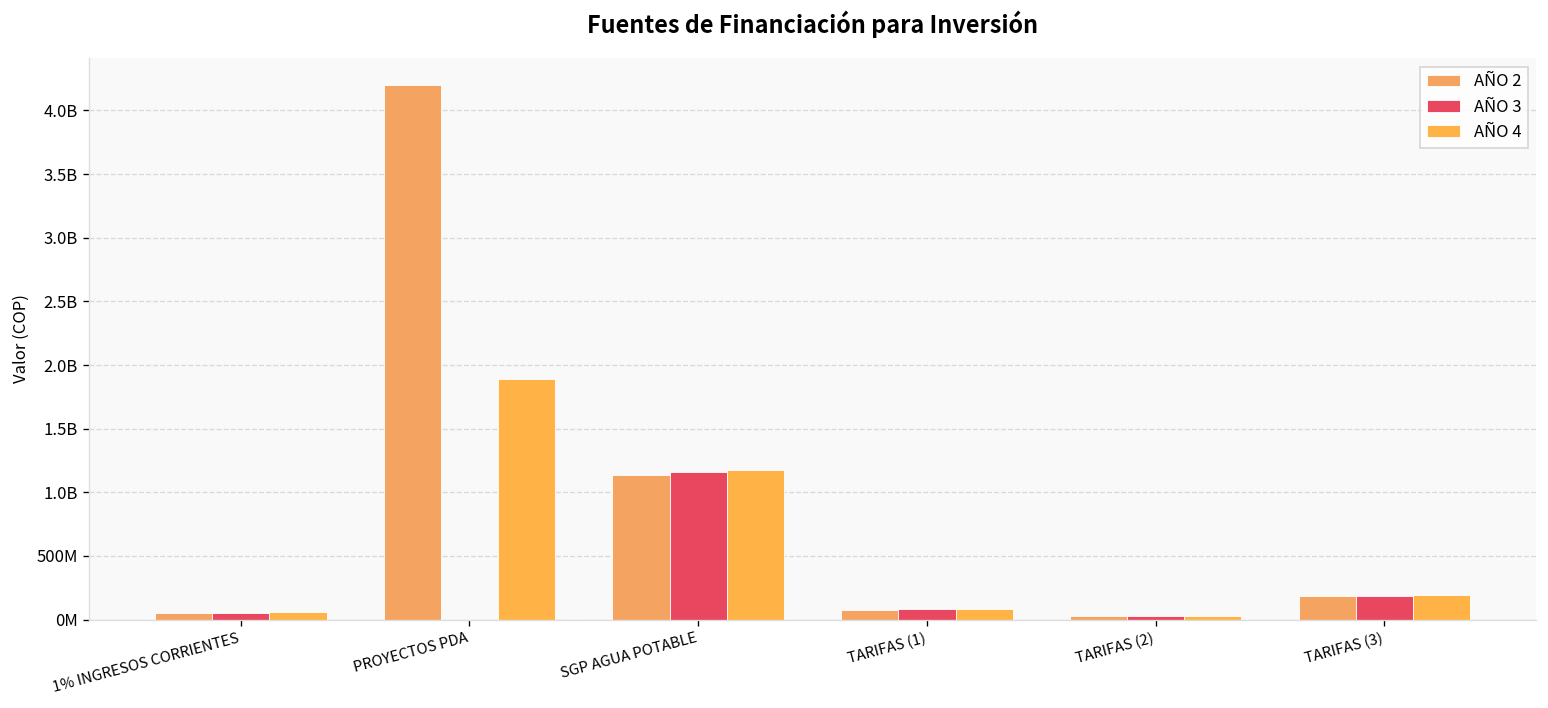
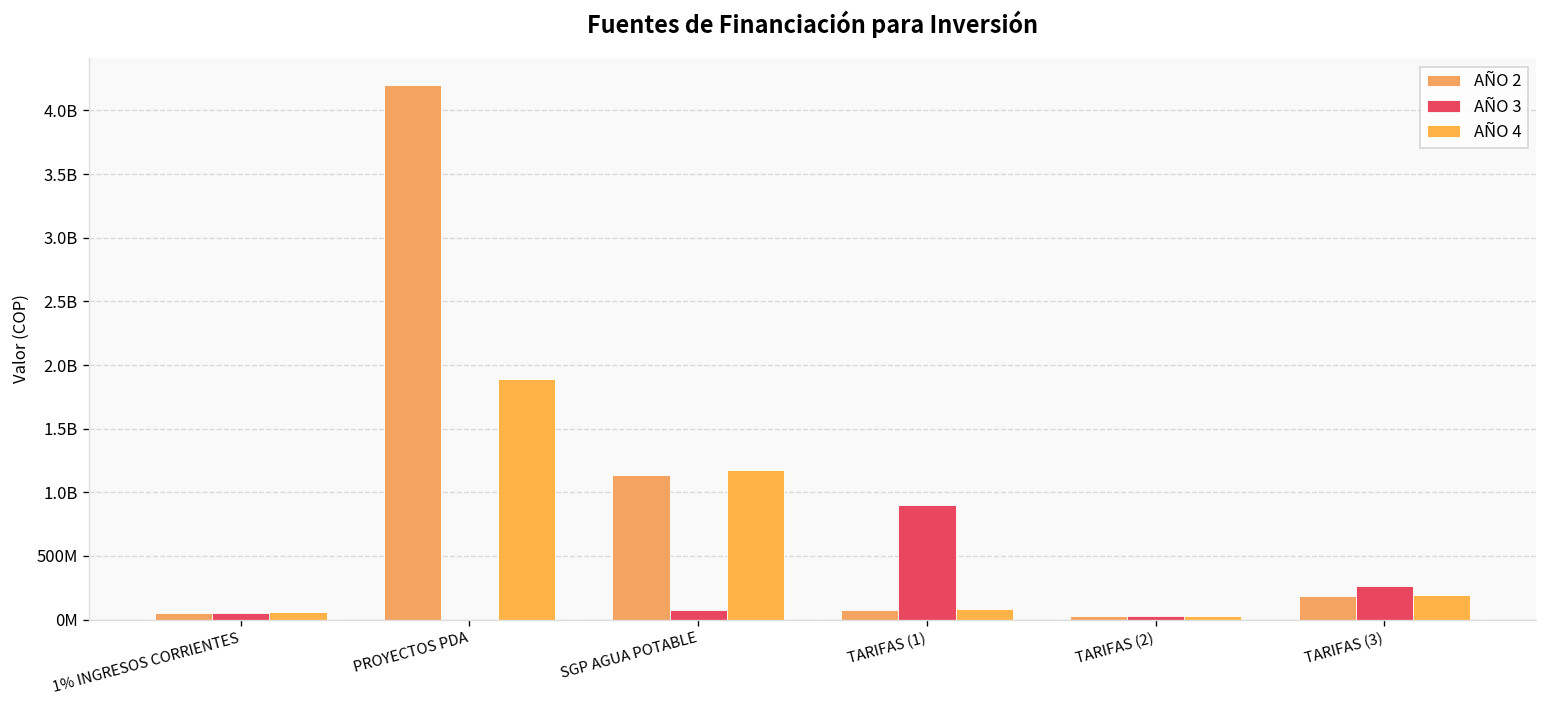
AÑO 3, SGP AGUA POTABLE: 1160000000 -> 70000000
AÑO 3, TARIFAS (1): 80000000 -> 900000000
AÑO 3, TARIFAS (3): 190000000 -> 270000000
